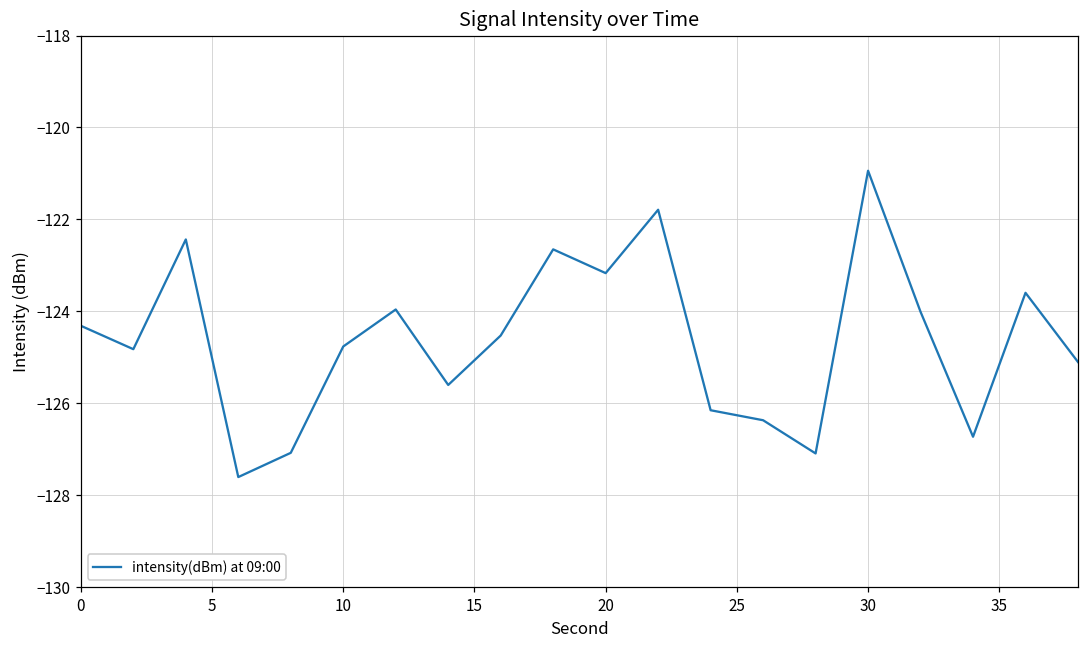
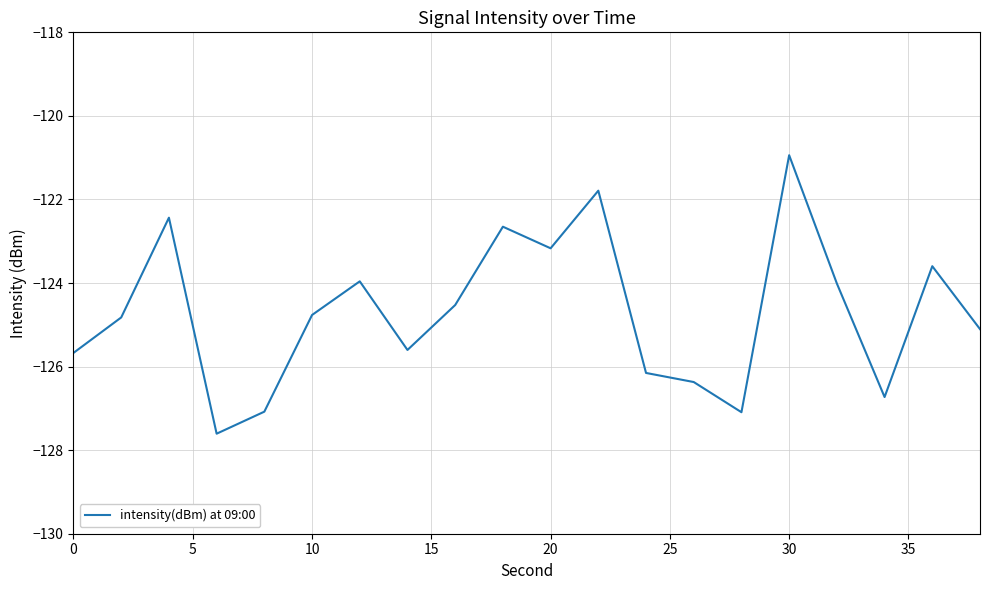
0: -124.3 -> -125.7
